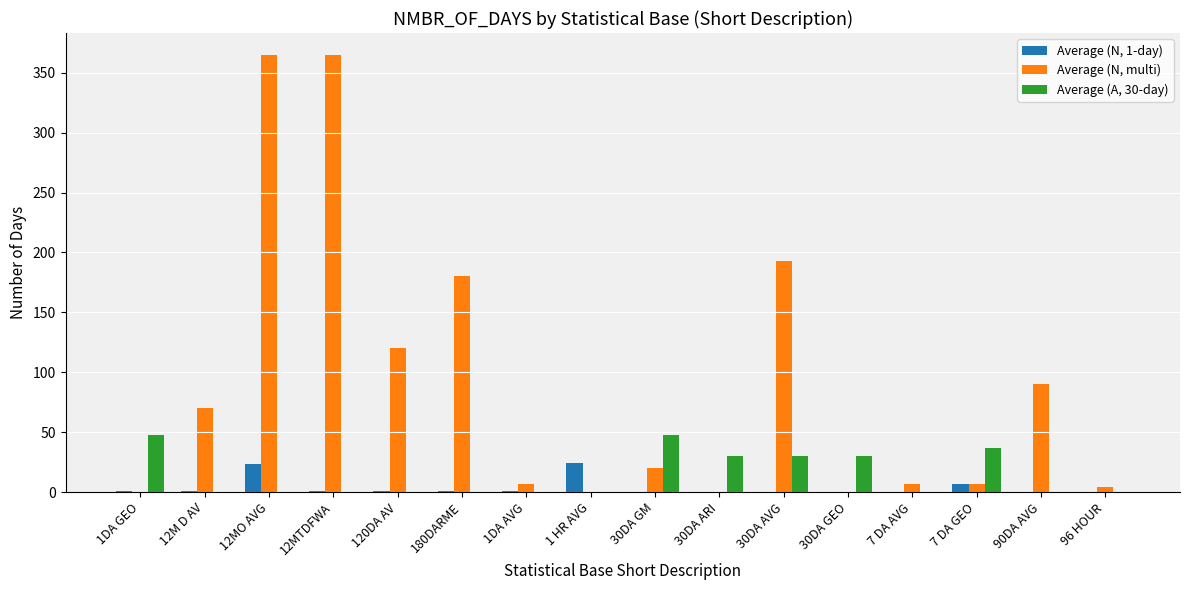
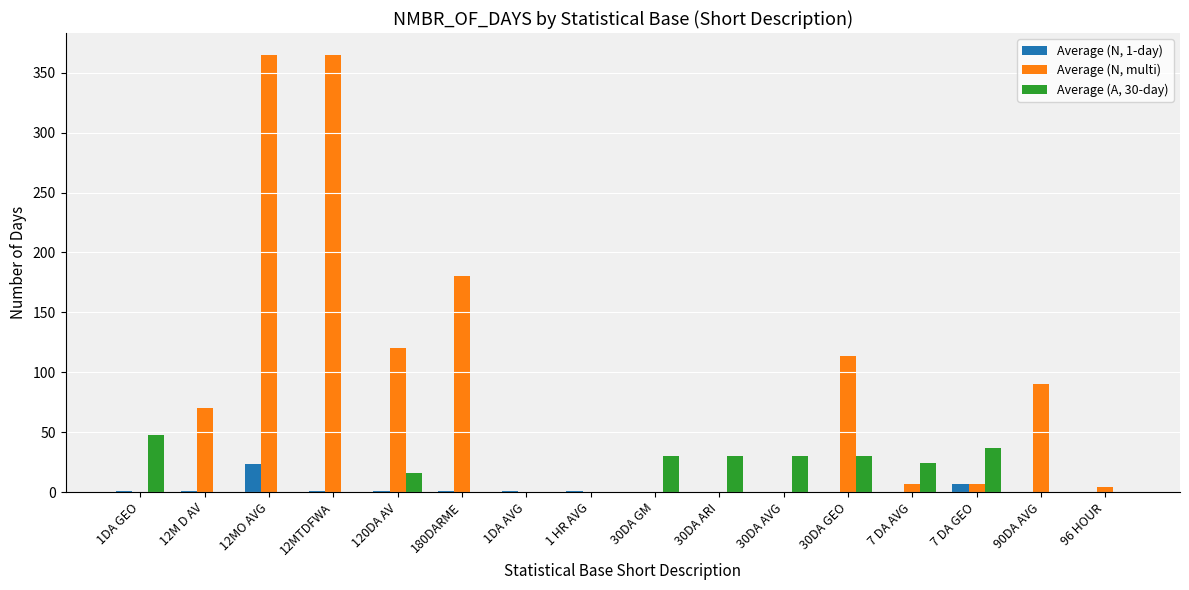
Average (A, 30-day), 120DA AV: 0 -> 16
Average (N, multi), 1DA AVG: 7 -> 0
Average (N, 1-day), 1 HR AVG: 24 -> 1
Average (N, multi), 30DA GM: 20 -> 0
Average (A, 30-day), 30DA GM: 48 -> 30
Average (N, multi), 30DA AVG: 193 -> 0
Average (N, multi), 30DA GEO: 0 -> 114
Average (A, 30-day), 7 DA AVG: 0 -> 24
